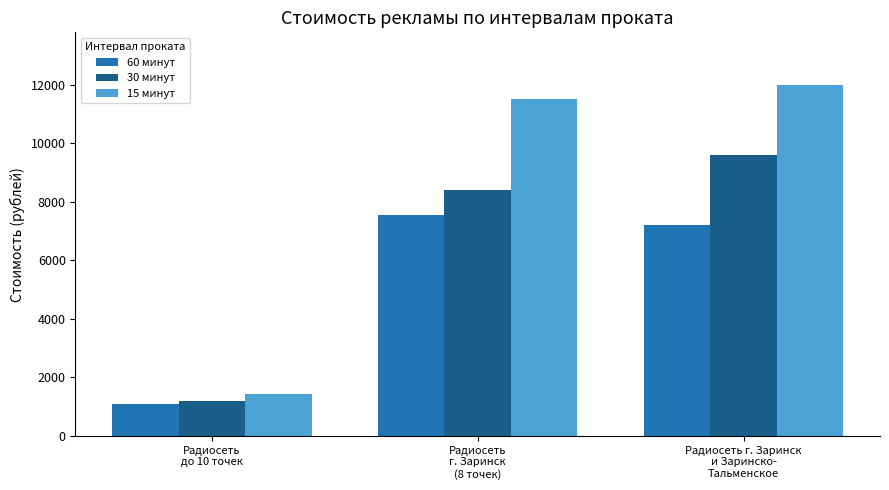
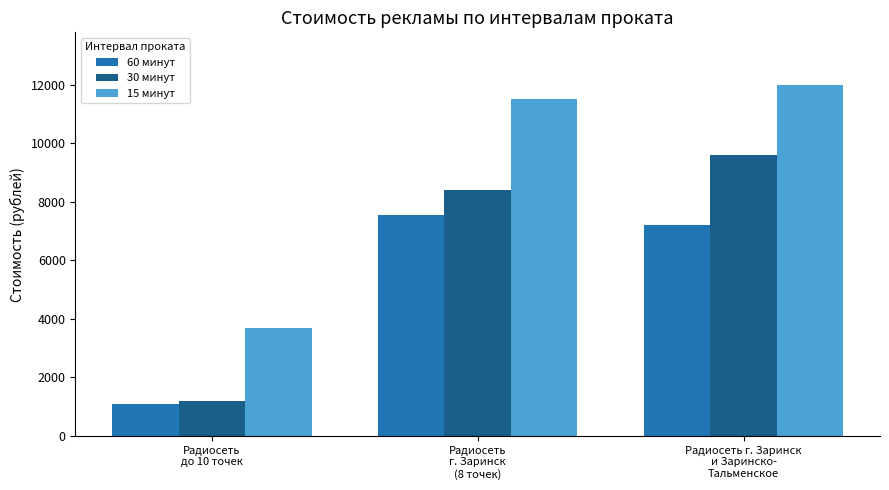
15 минут, Радиосеть до 10 точек: 1400 -> 3700
